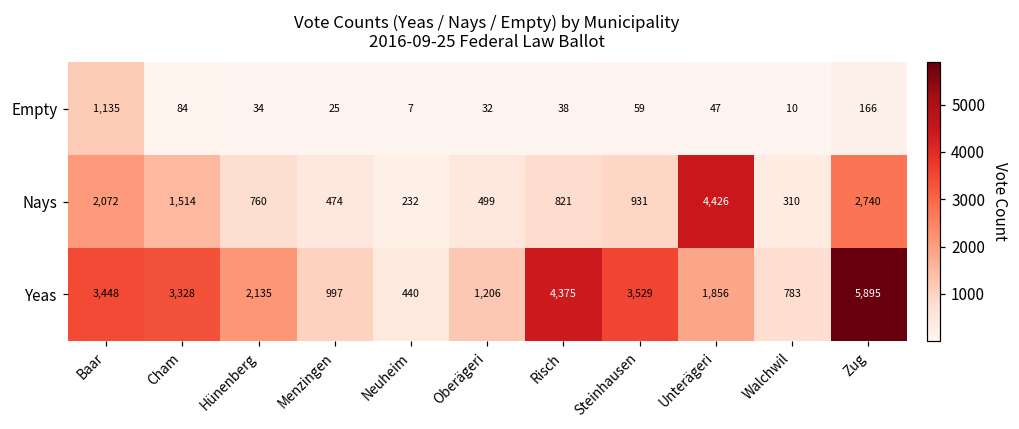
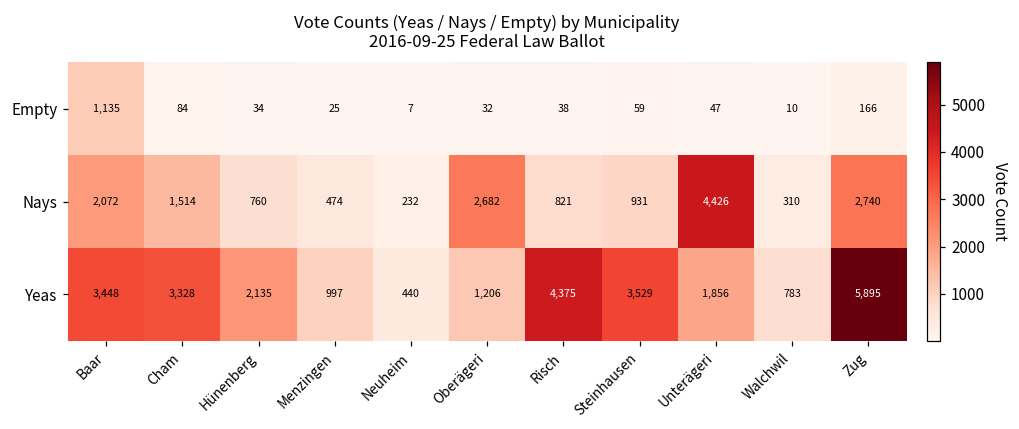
Nays, Oberägeri: 499 -> 2,682
